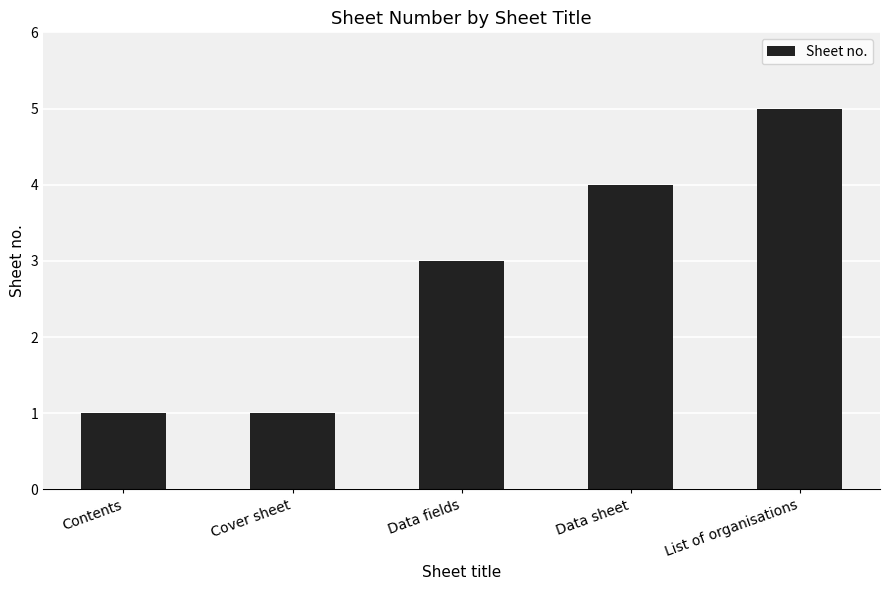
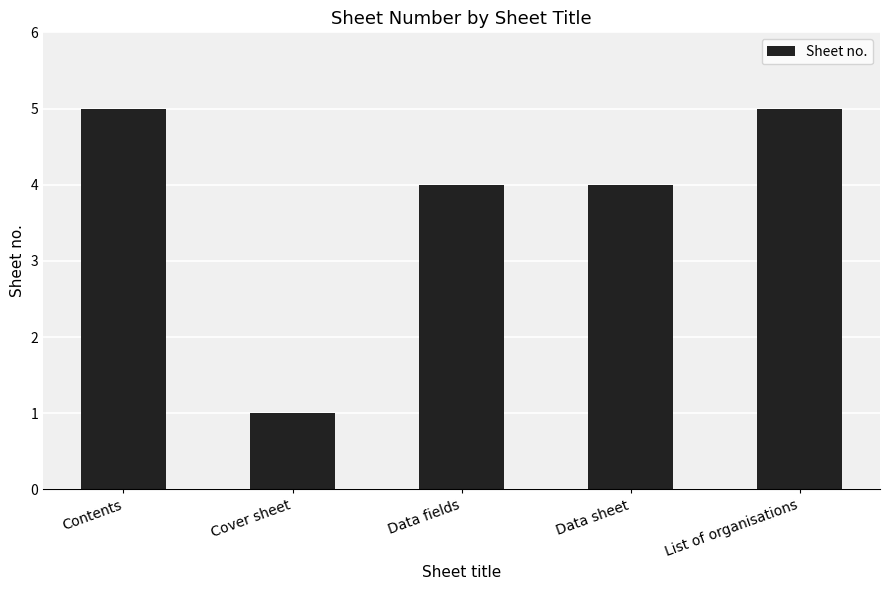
Contents: 1 -> 5
Data fields: 3 -> 4
